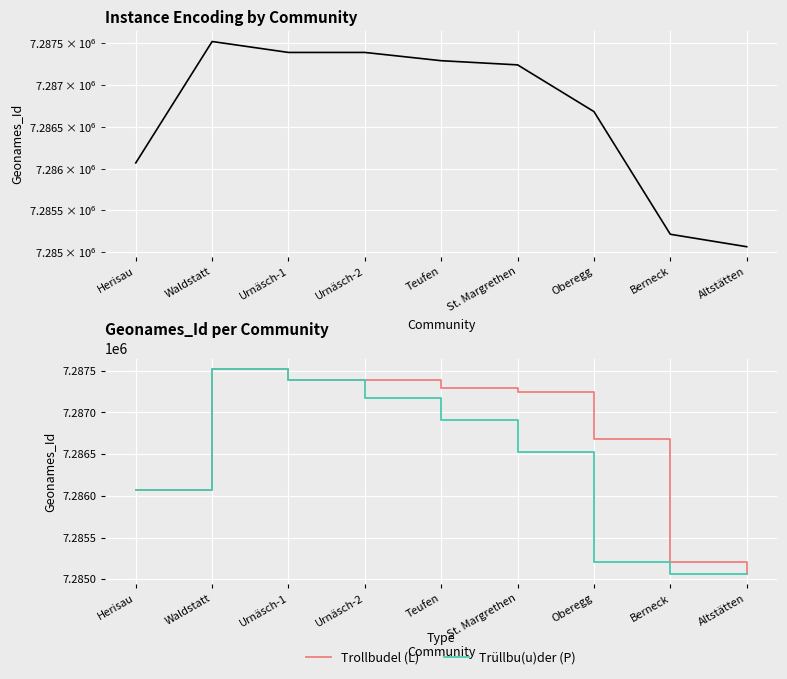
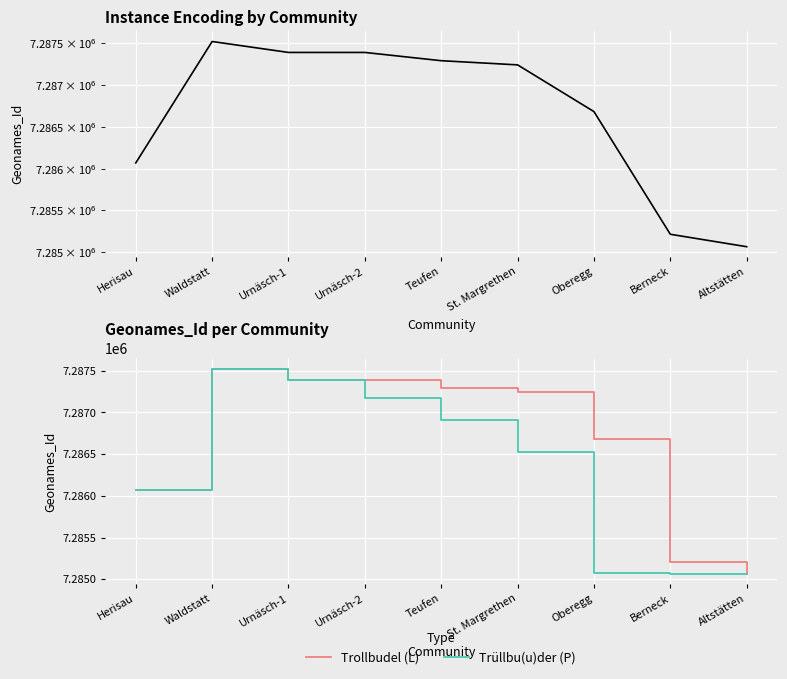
Geonames_Id per Community, Trüllbu(u)der (P), Oberegg: 7285200 -> 7285100
